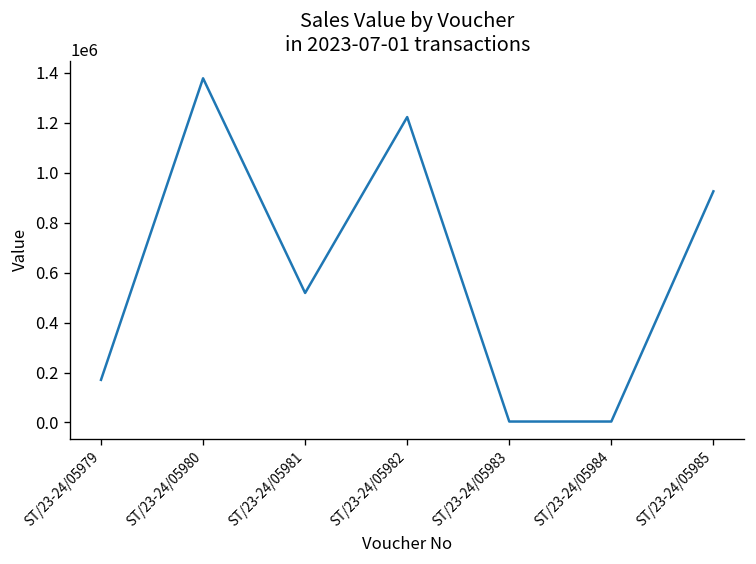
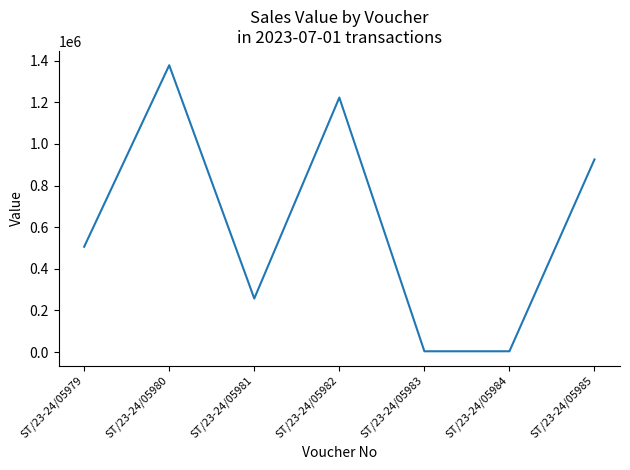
ST/23-24/05979: 170000 -> 510000
ST/23-24/05981: 520000 -> 260000
